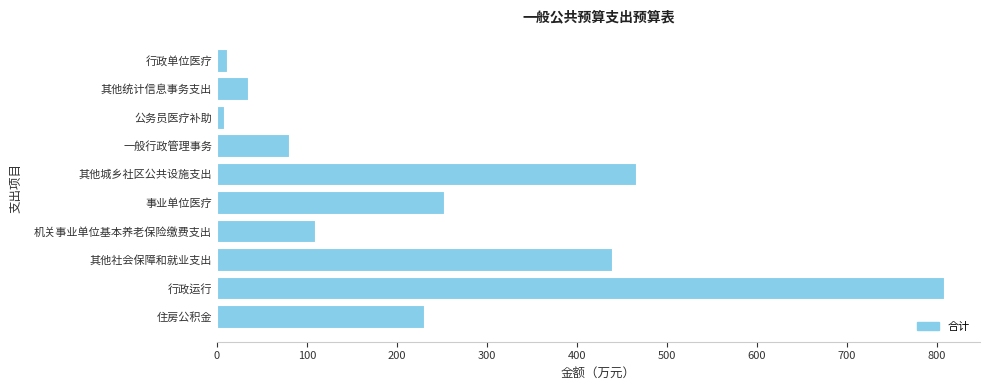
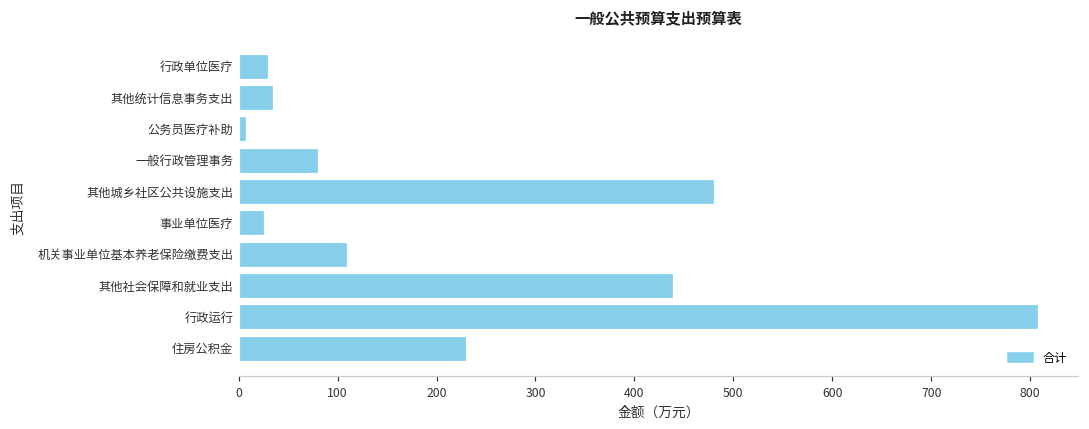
行政单位医疗: 10 -> 30
其他城乡社区公共设施支出: 470 -> 480
事业单位医疗: 250 -> 30
